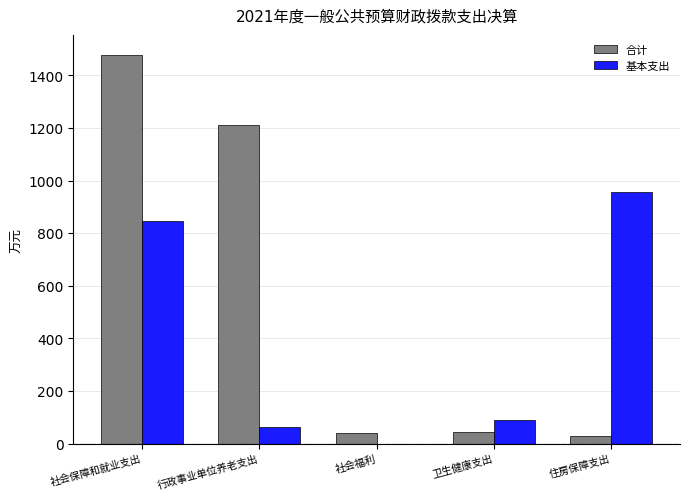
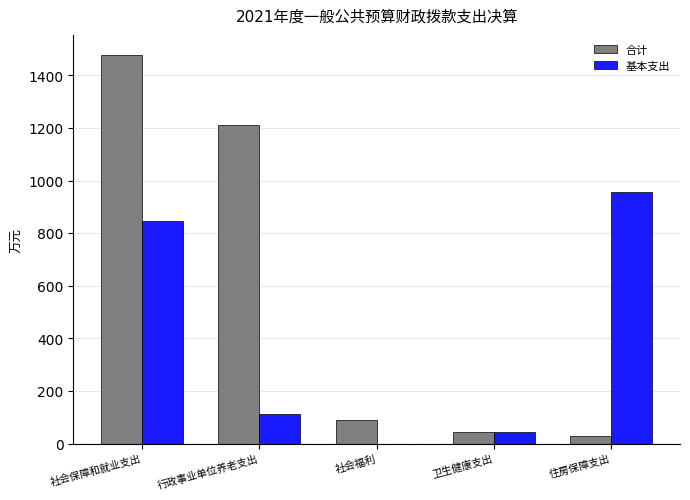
基本支出, 行政事业单位养老支出: 70 -> 110
合计, 社会福利: 40 -> 90
基本支出, 卫生健康支出: 90 -> 40
